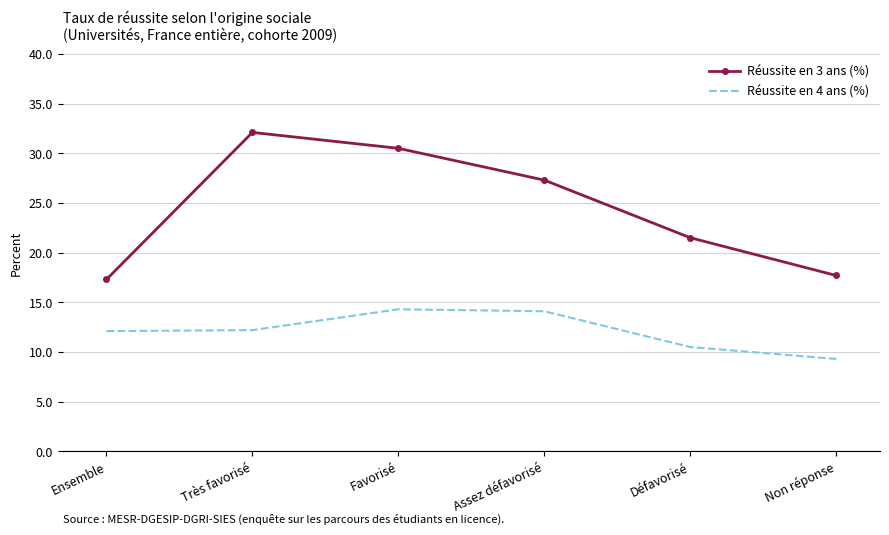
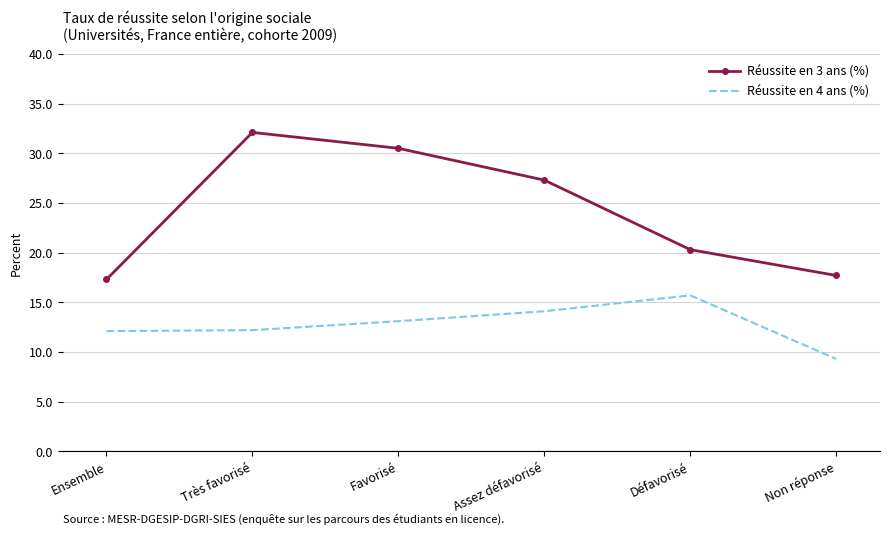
Réussite en 4 ans (%), Favorisé: 14 -> 13
Réussite en 3 ans (%), Défavorisé: 22 -> 20
Réussite en 4 ans (%), Défavorisé: 11 -> 16
